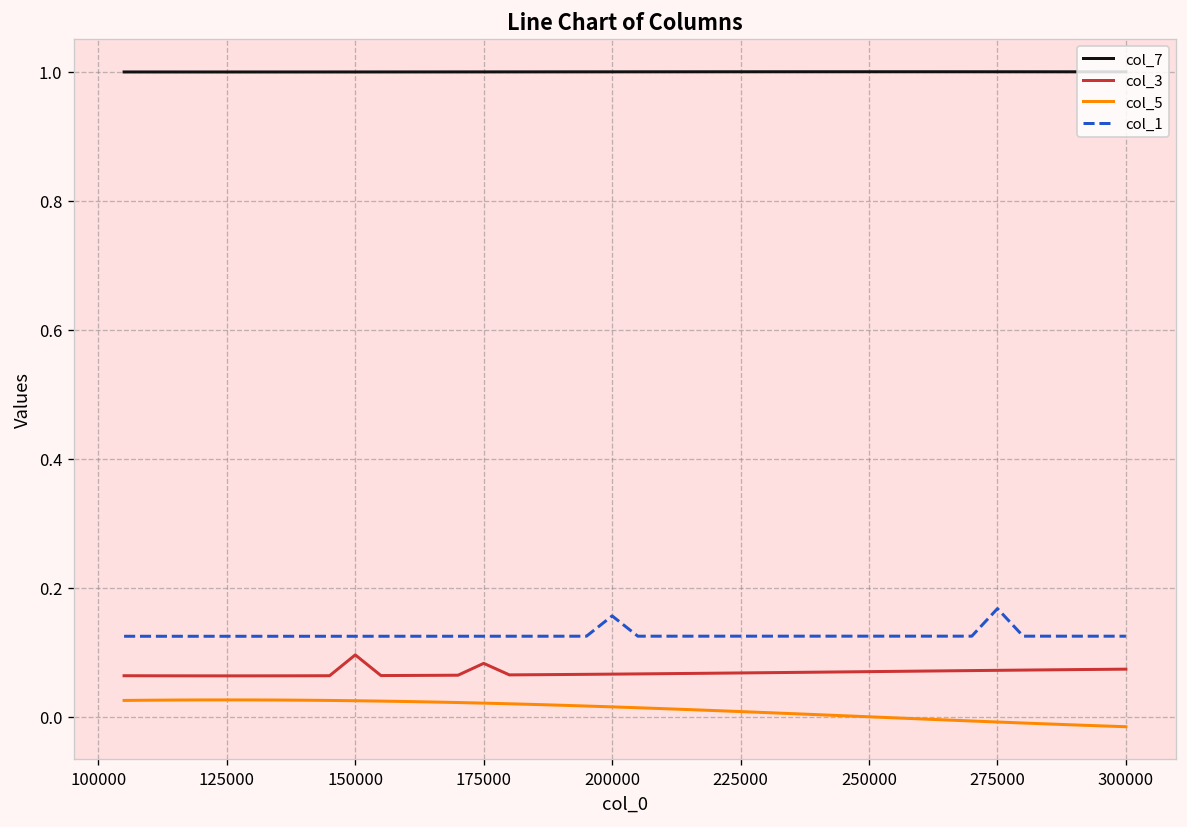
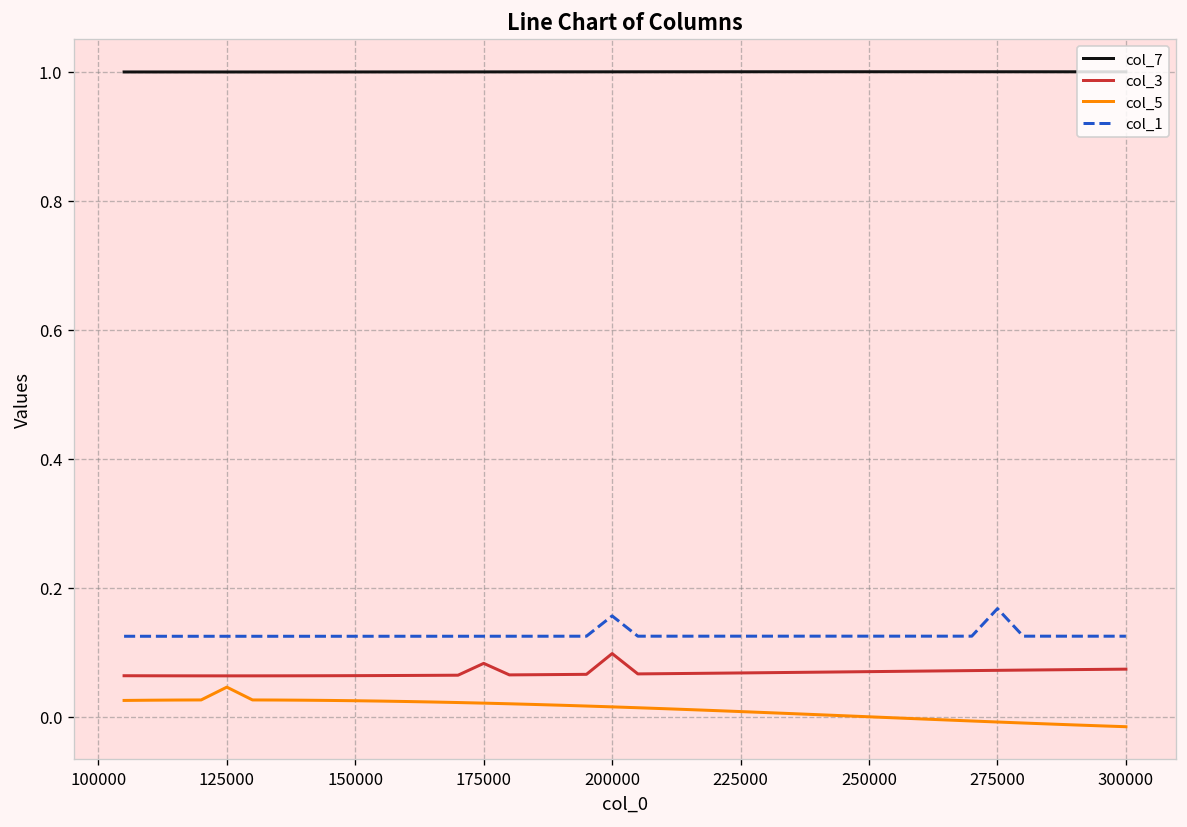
col_5, 125000: 0.03 -> 0.05
col_3, 150000: 0.10 -> 0.06
col_3, 200000: 0.07 -> 0.10
